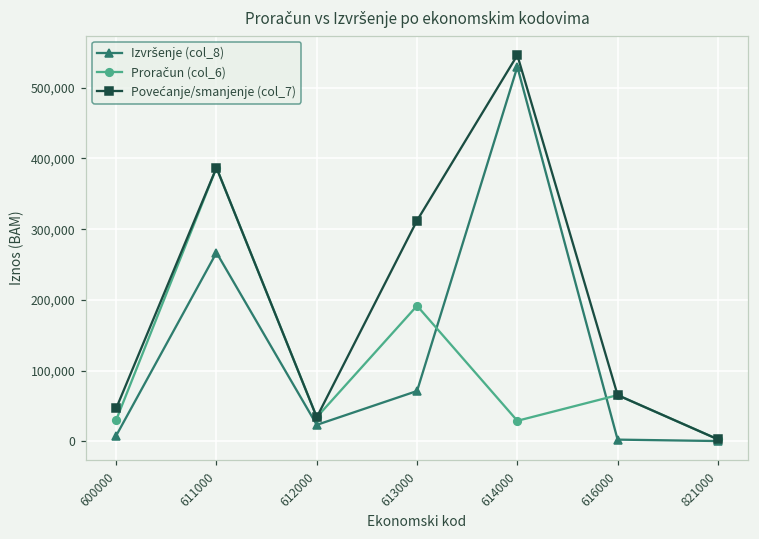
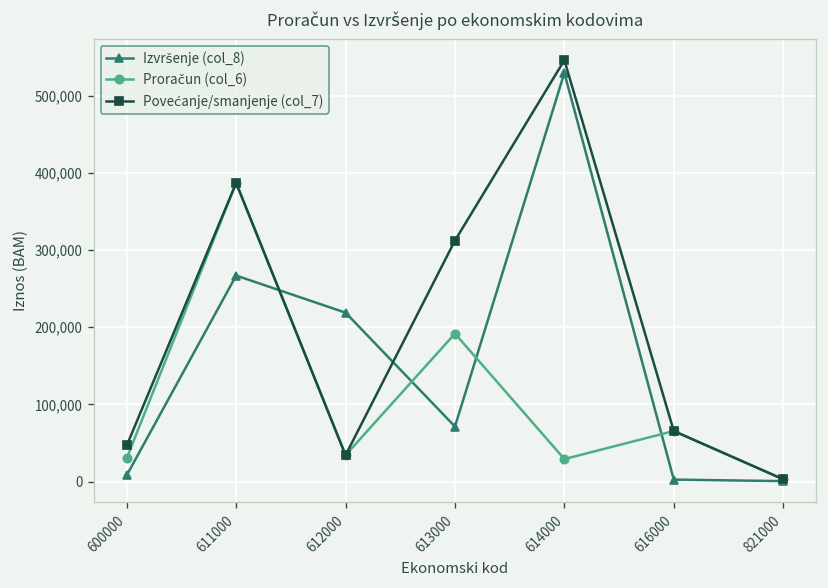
Izvršenje (col_8), 612000: 20,000 -> 220,000
